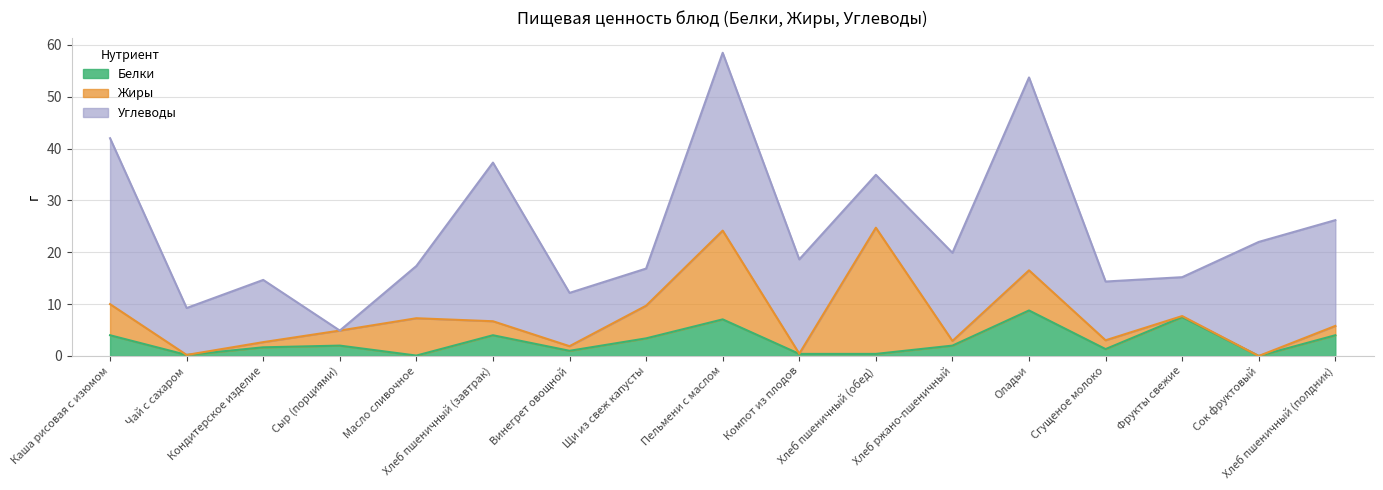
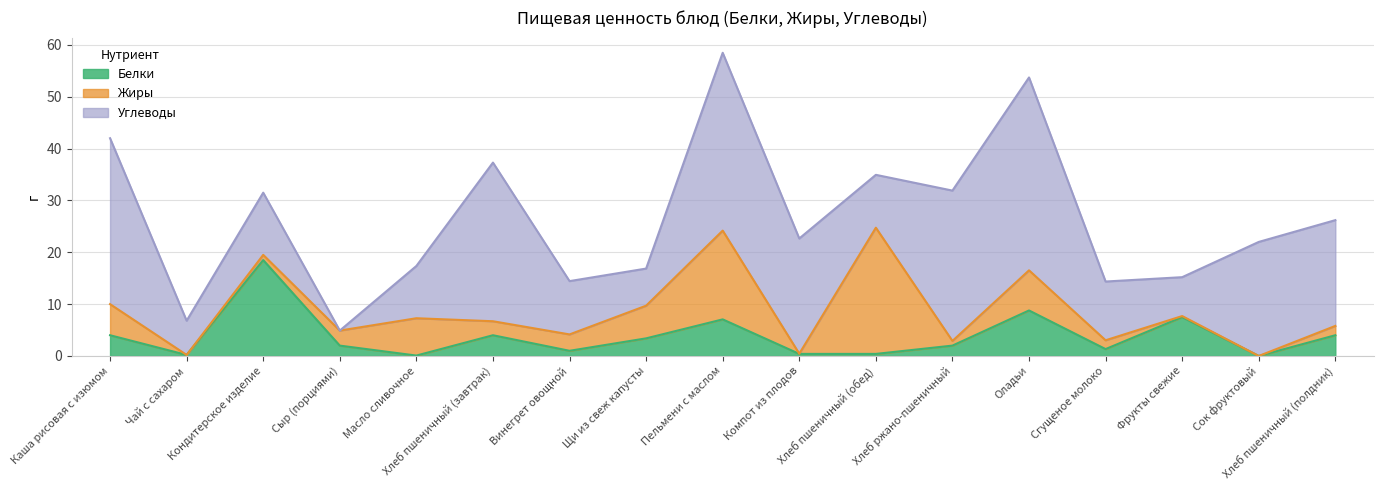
Углеводы, Чай с сахаром: 9 -> 7
Белки, Кондитерское изделие: 2 -> 19
Жиры, Винегрет овощной: 1 -> 3
Углеводы, Компот из плодов: 18 -> 22
Углеводы, Хлеб ржано-пшеничный: 17 -> 29
